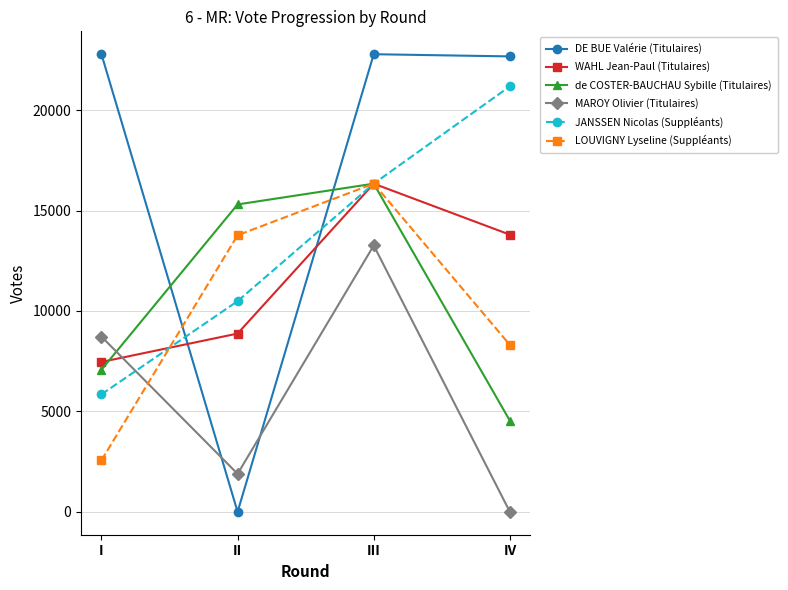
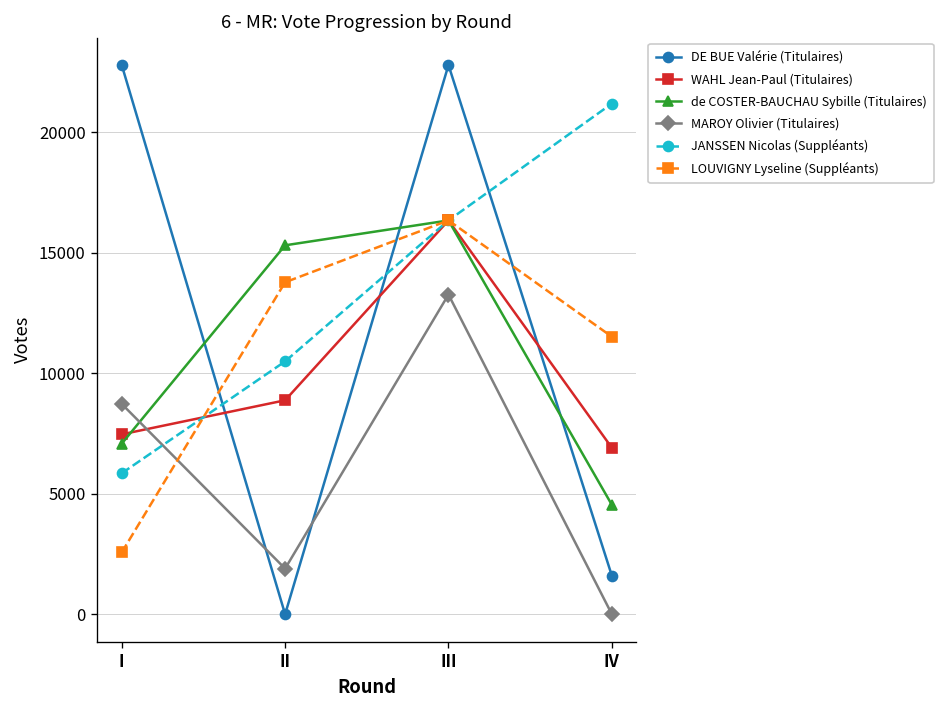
DE BUE Valérie (Titulaires), IV: 22700 -> 1600
WAHL Jean-Paul (Titulaires), IV: 13800 -> 6900
LOUVIGNY Lyseline (Suppléants), IV: 8300 -> 11500
